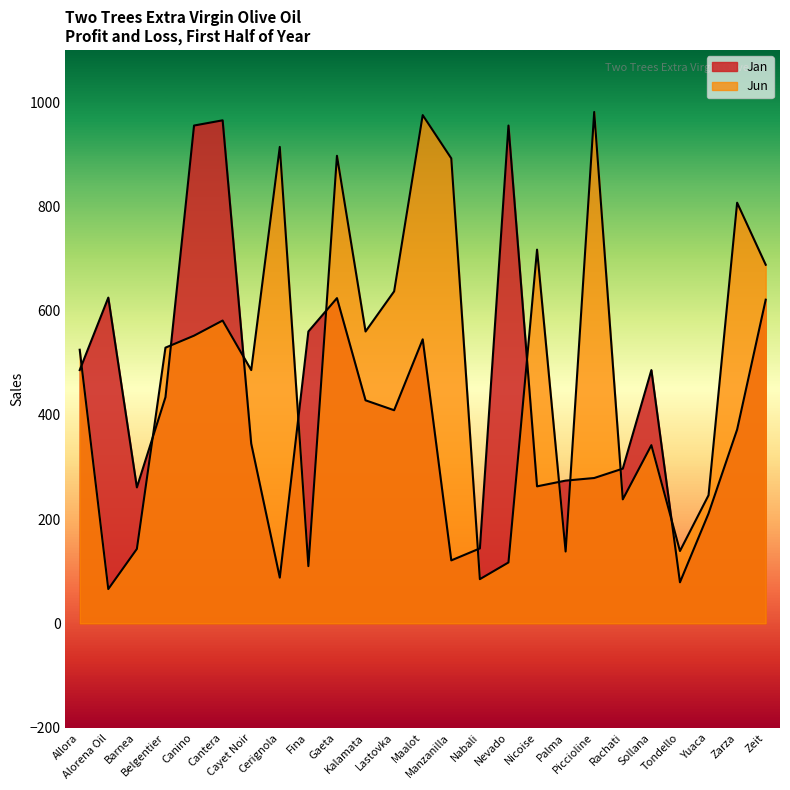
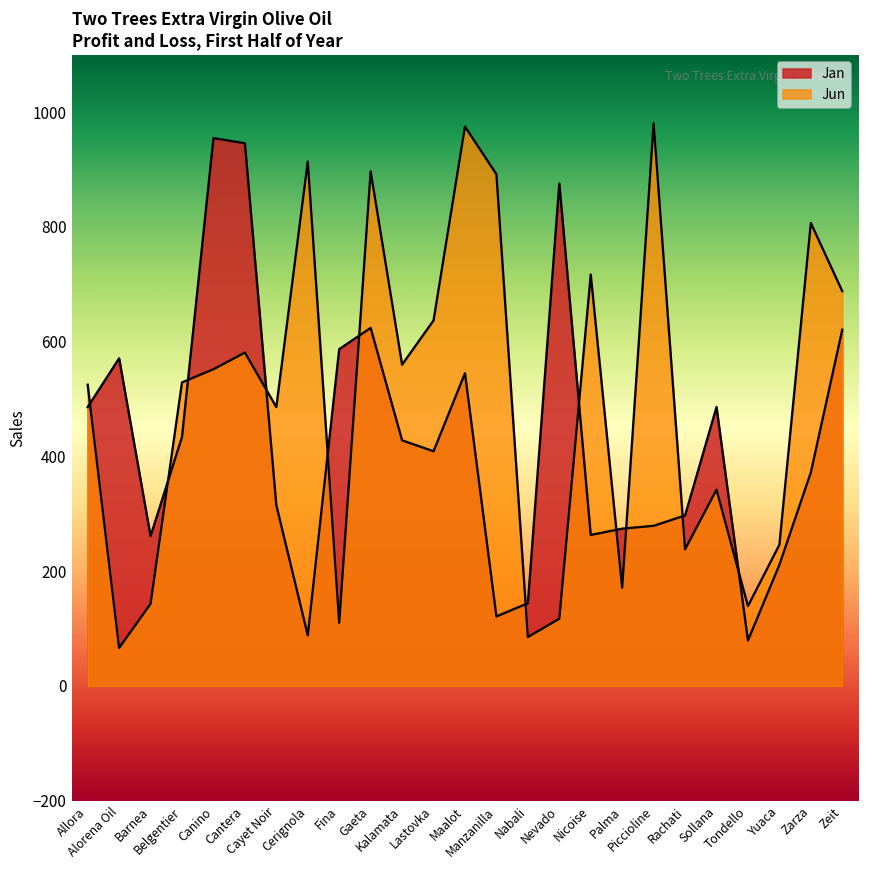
Jan, Alorena Oil: 630 -> 570
Jan, Cantera: 970 -> 950
Jan, Cayet Noir: 350 -> 320
Jan, Fina: 560 -> 590
Jan, Nevado: 960 -> 880
Jun, Palma: 140 -> 170
